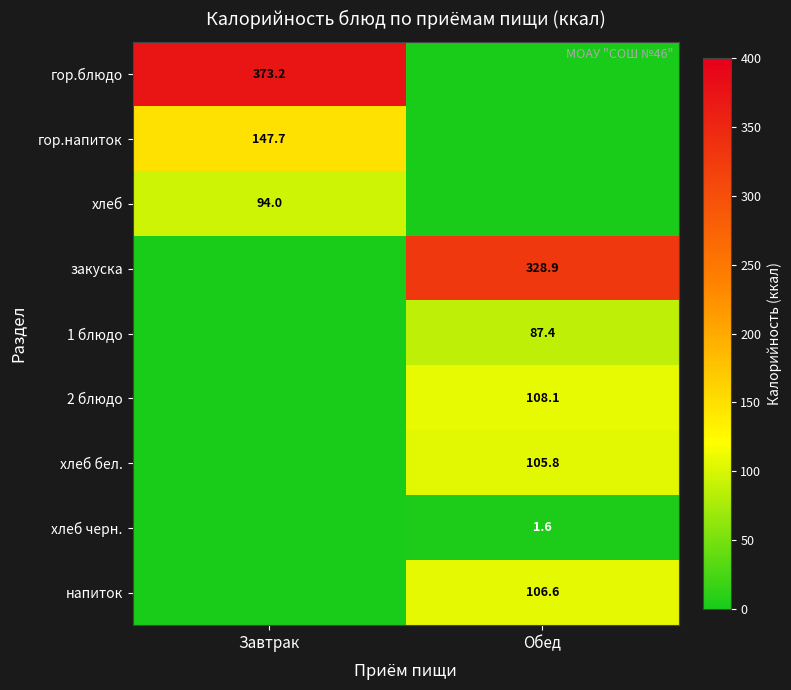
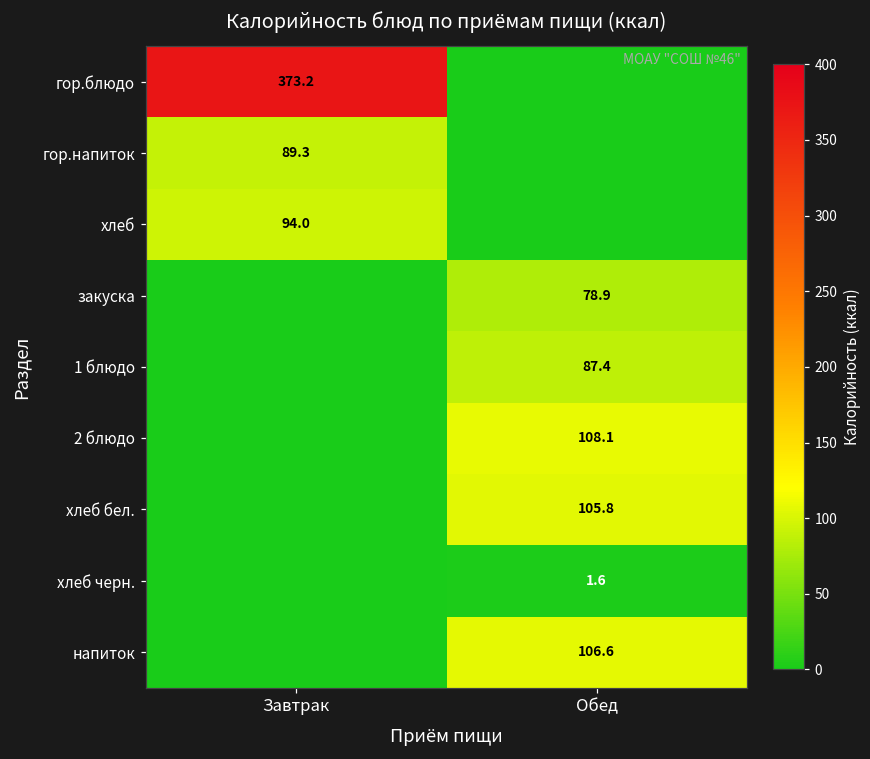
гор.напиток, Завтрак: 147.7 -> 89.3
закуска, Обед: 328.9 -> 78.9
